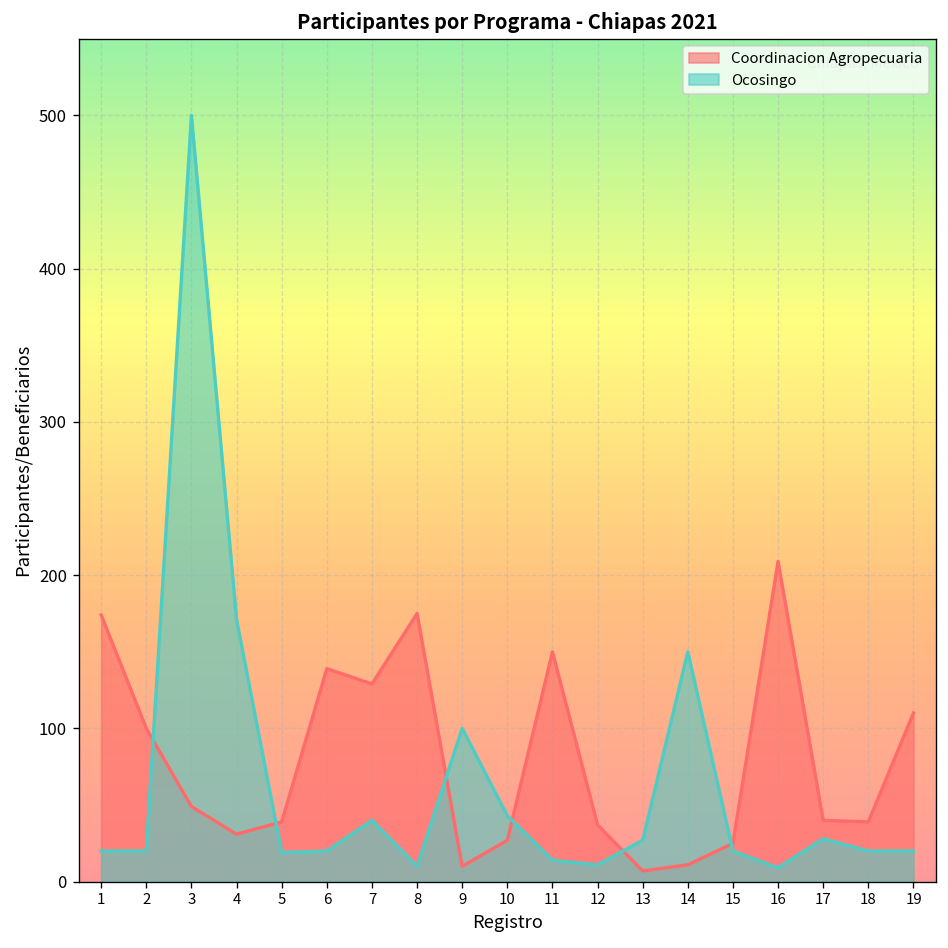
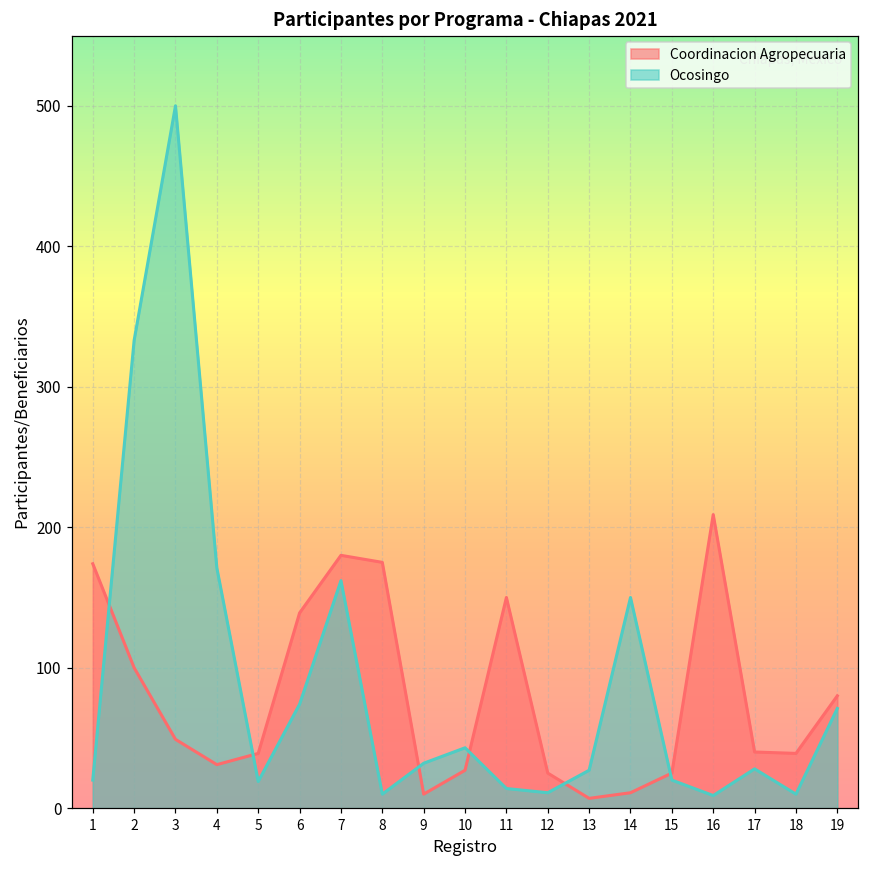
Ocosingo, 2: 20 -> 333
Ocosingo, 6: 20 -> 74
Coordinacion Agropecuaria, 7: 129 -> 180
Ocosingo, 7: 40 -> 162
Ocosingo, 9: 100 -> 32
Coordinacion Agropecuaria, 12: 37 -> 25
Ocosingo, 18: 20 -> 10
Coordinacion Agropecuaria, 19: 110 -> 80
Ocosingo, 19: 20 -> 71
